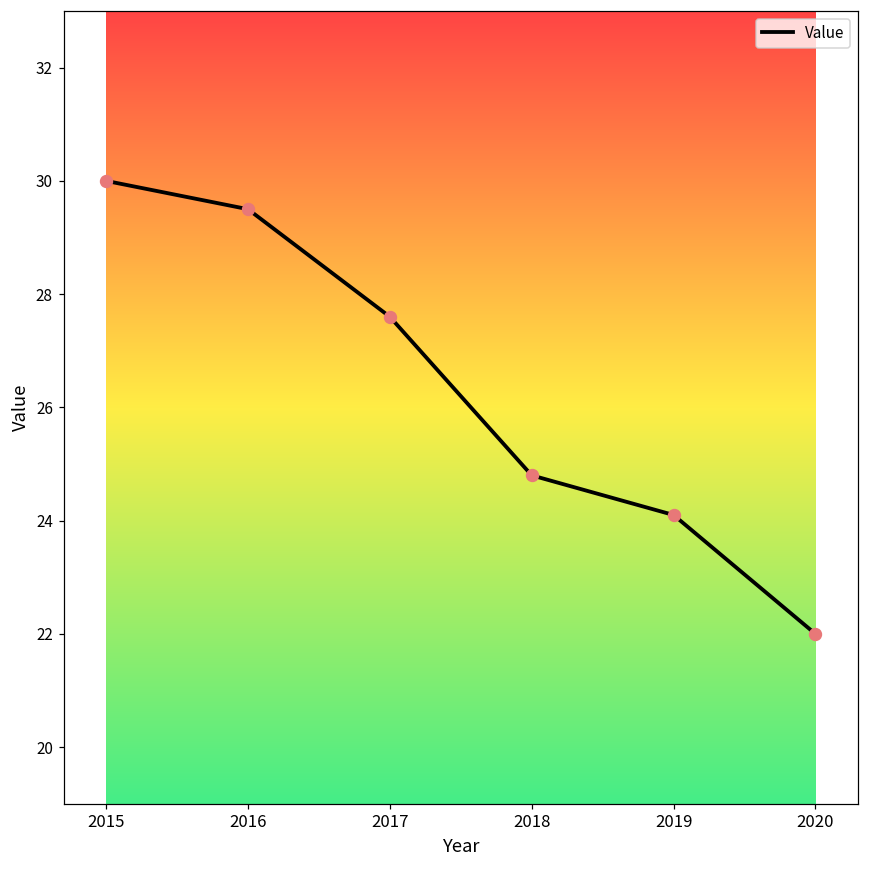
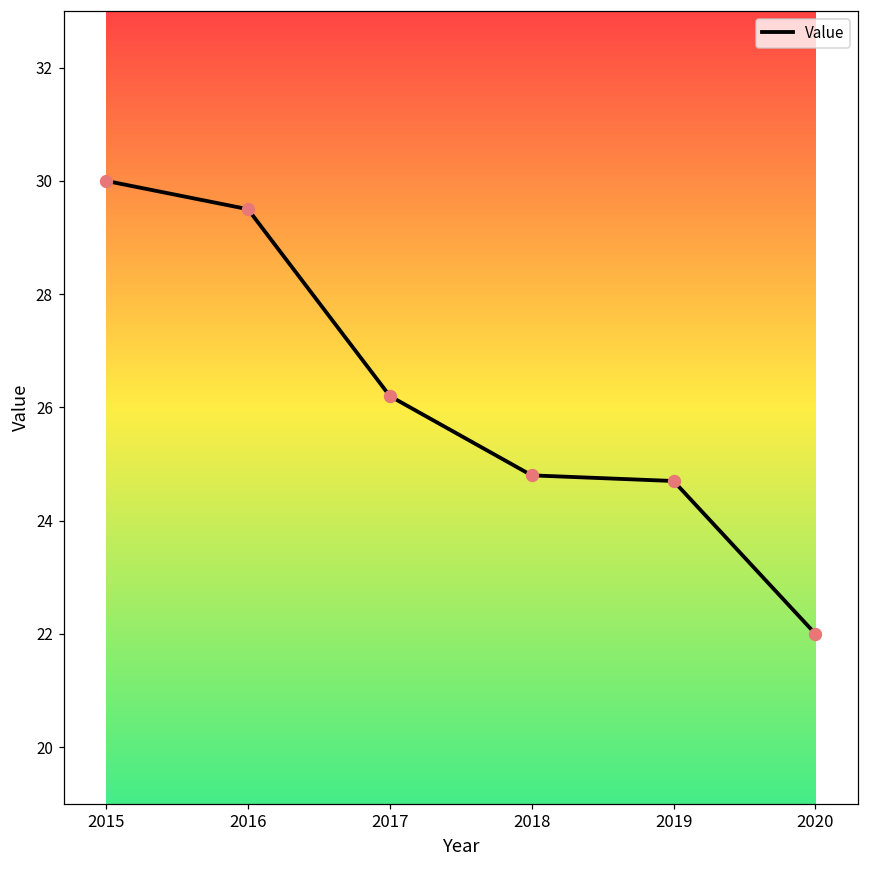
2017: 27.6 -> 26.2
2019: 24.1 -> 24.7
